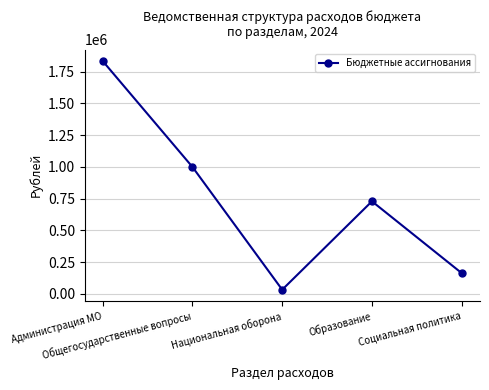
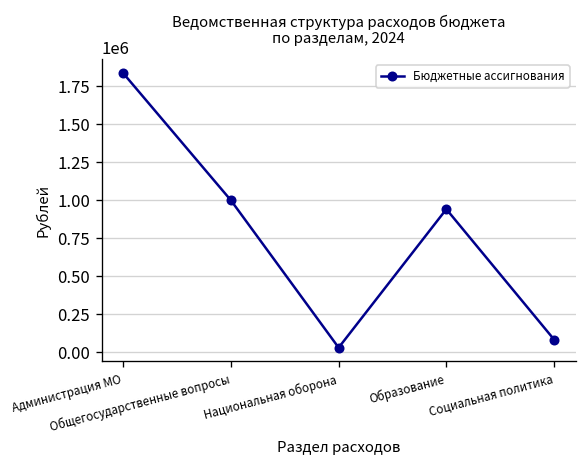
Образование: 730000 -> 940000
Социальная политика: 160000 -> 90000
